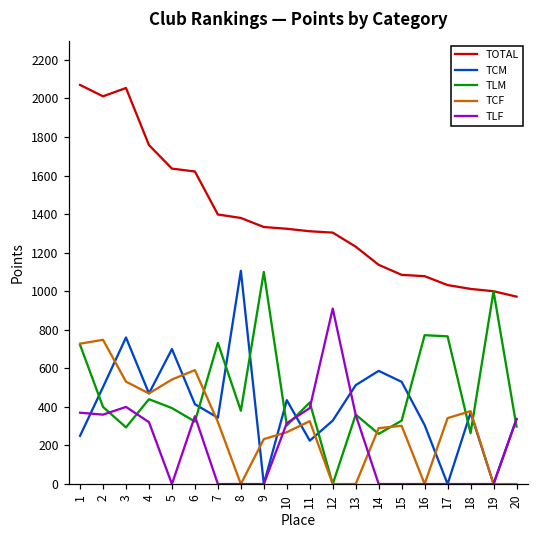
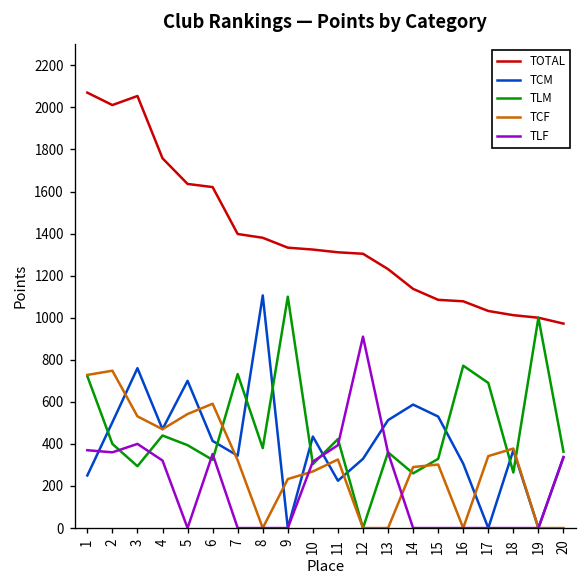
TLM, 17: 770 -> 690
TLM, 20: 300 -> 360
